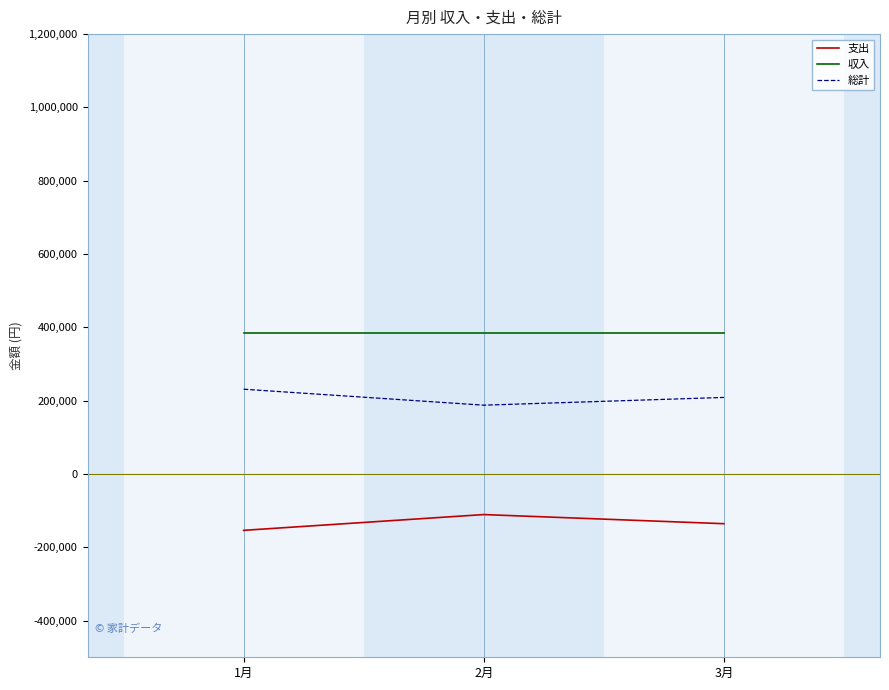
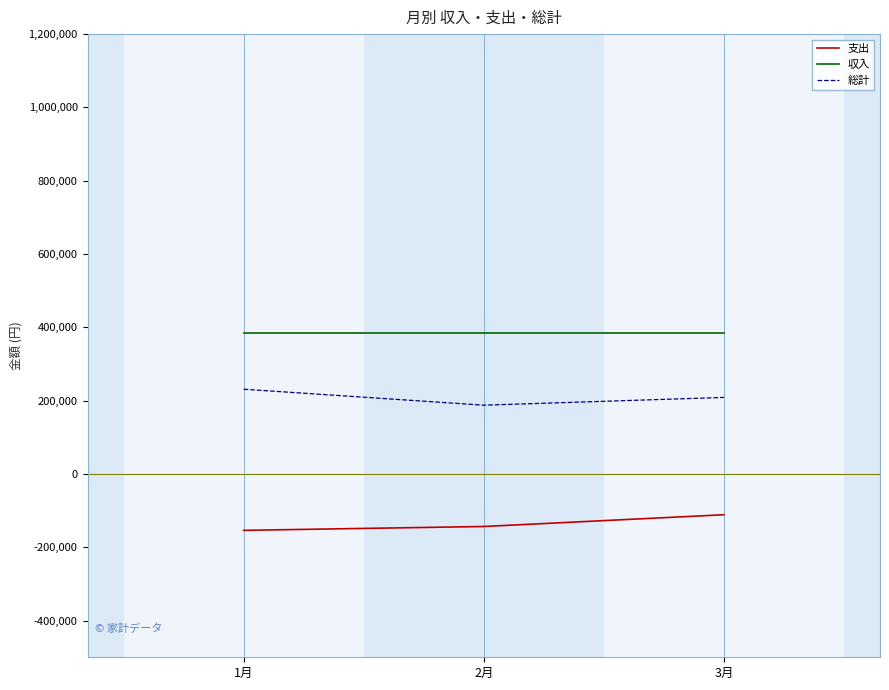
支出, 2月: -110,000 -> -140,000
支出, 3月: -140,000 -> -110,000
